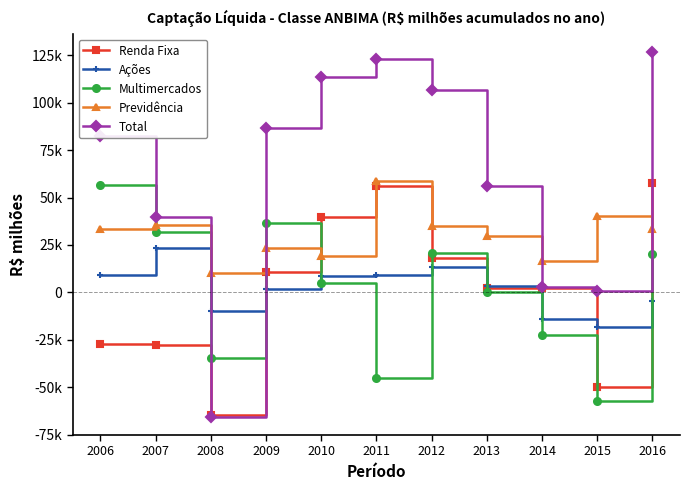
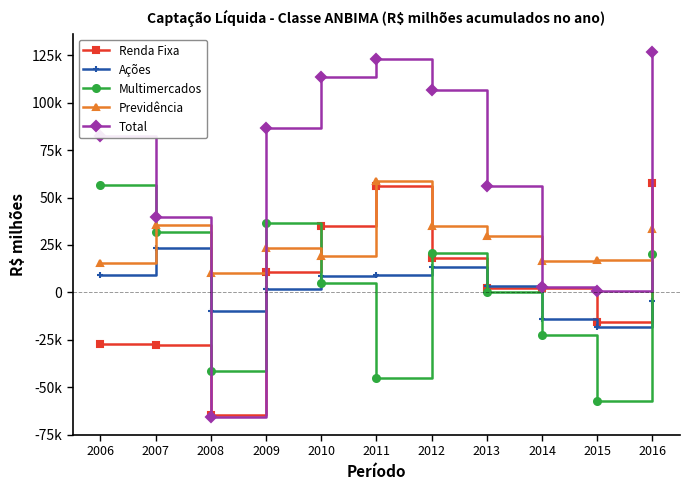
Previdência, 2006: 33000 -> 15000
Multimercados, 2008: -34000 -> -41000
Renda Fixa, 2010: 40000 -> 35000
Renda Fixa, 2015: -50000 -> -15000
Previdência, 2015: 40000 -> 17000
